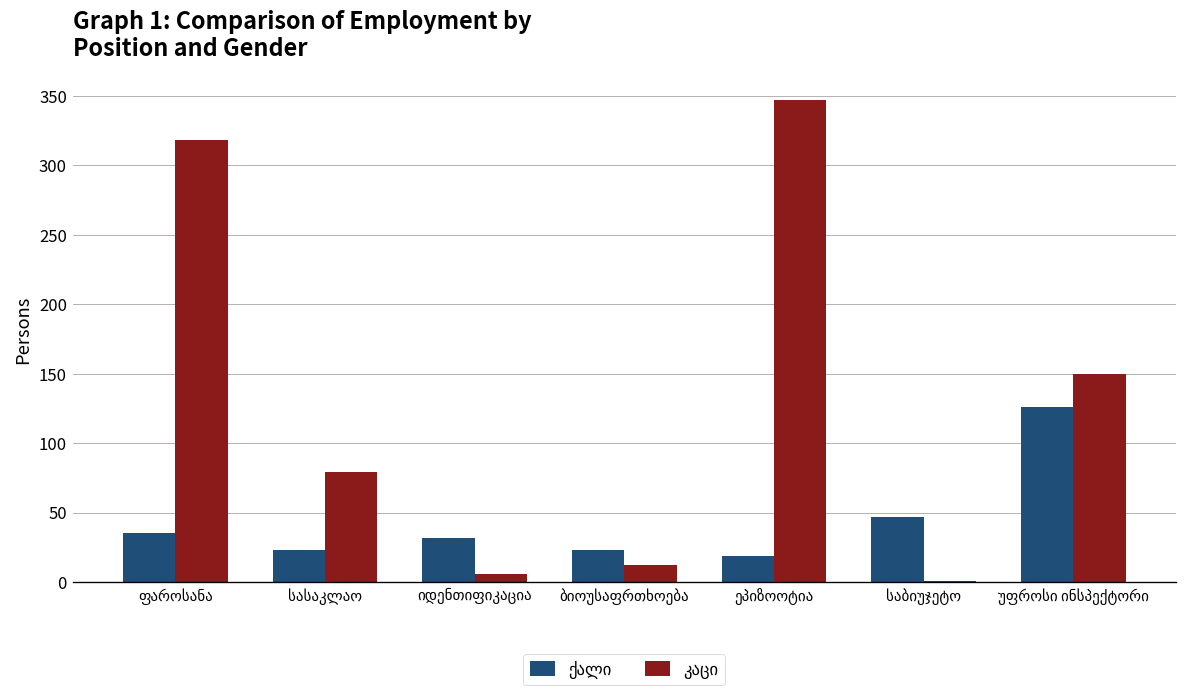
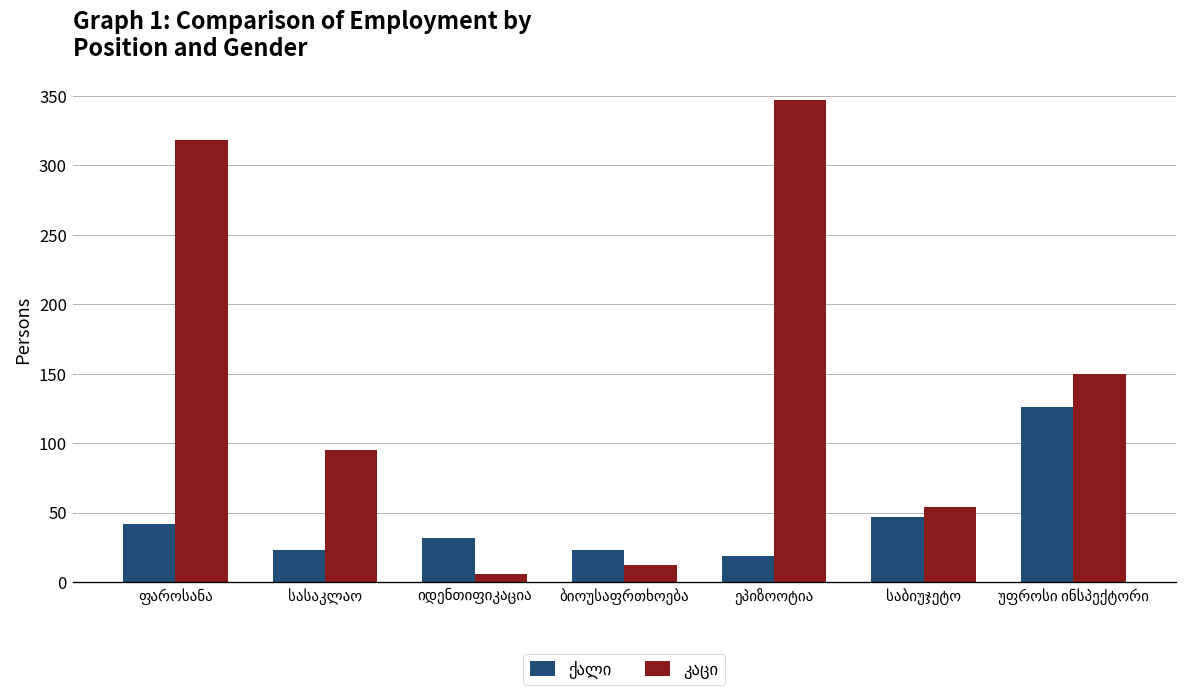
ქალი, ფაროსანა: 35 -> 42
კაცი, სასაკლაო: 79 -> 95
კაცი, საბიუჯეტო: 1 -> 54
